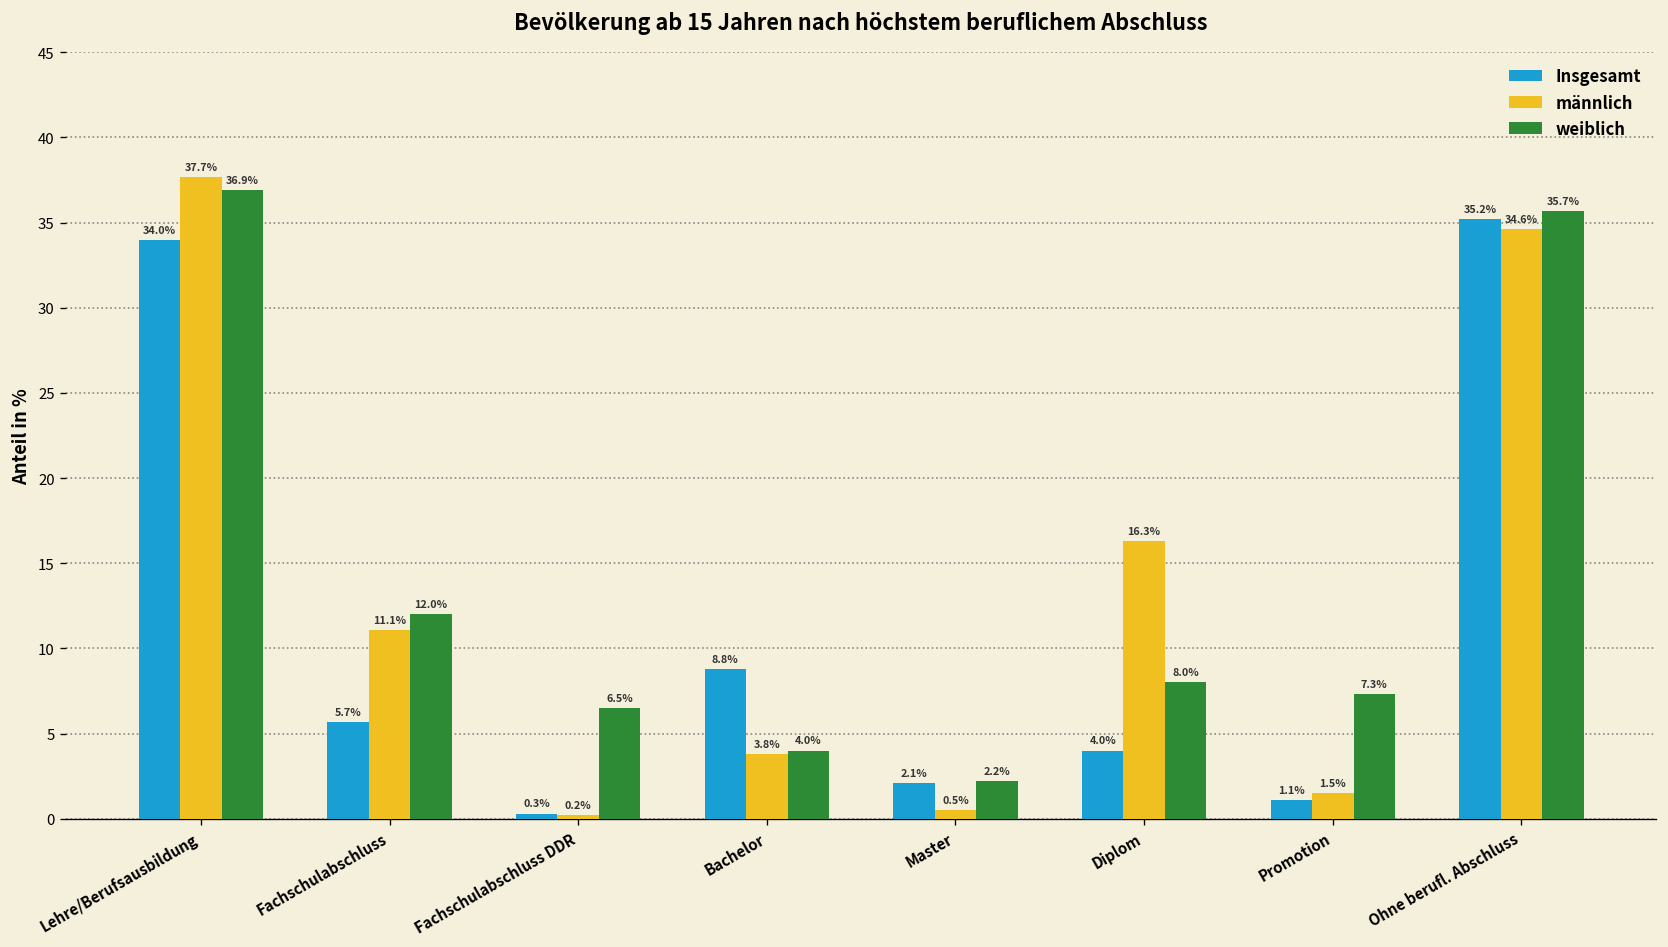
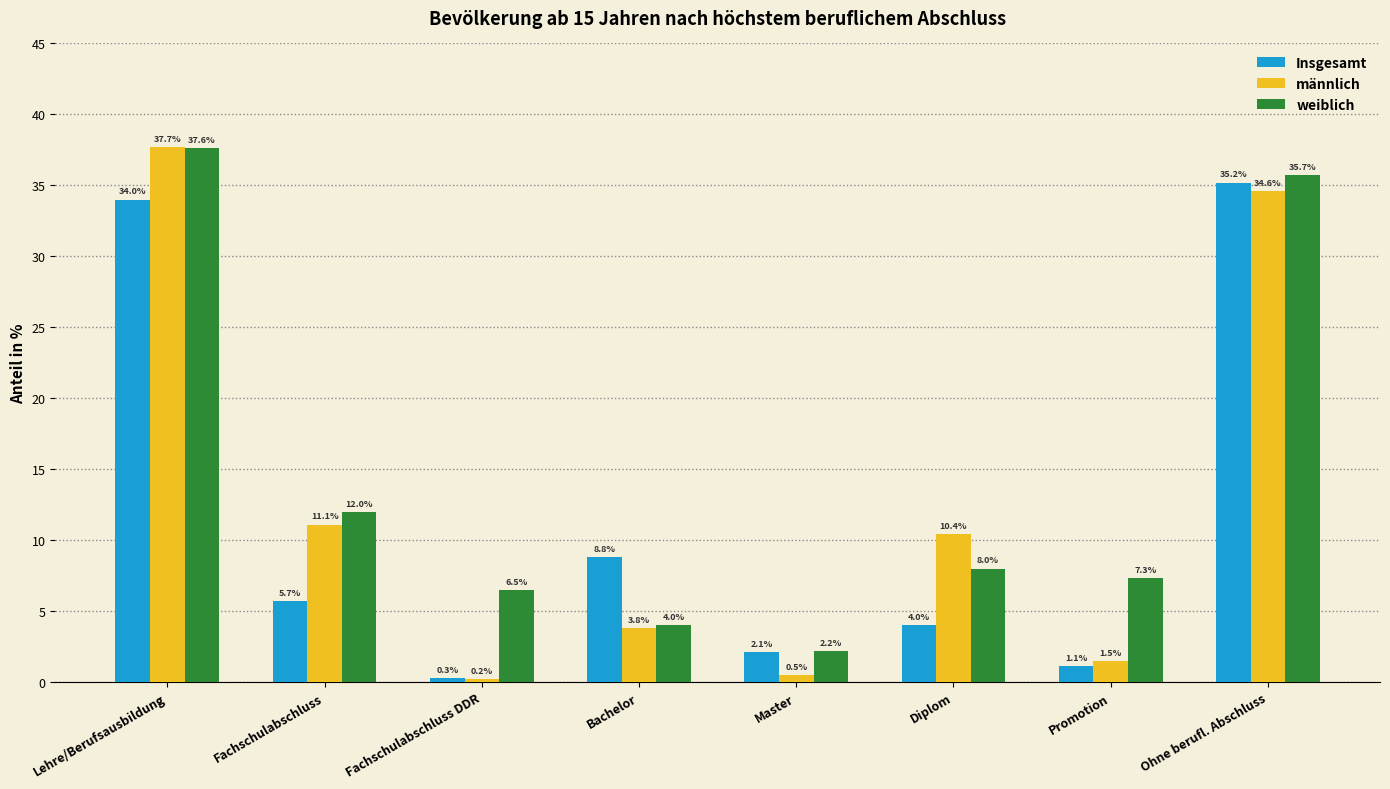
weiblich, Lehre/Berufsausbildung: 36.9% -> 37.6%
männlich, Diplom: 16.3% -> 10.4%
